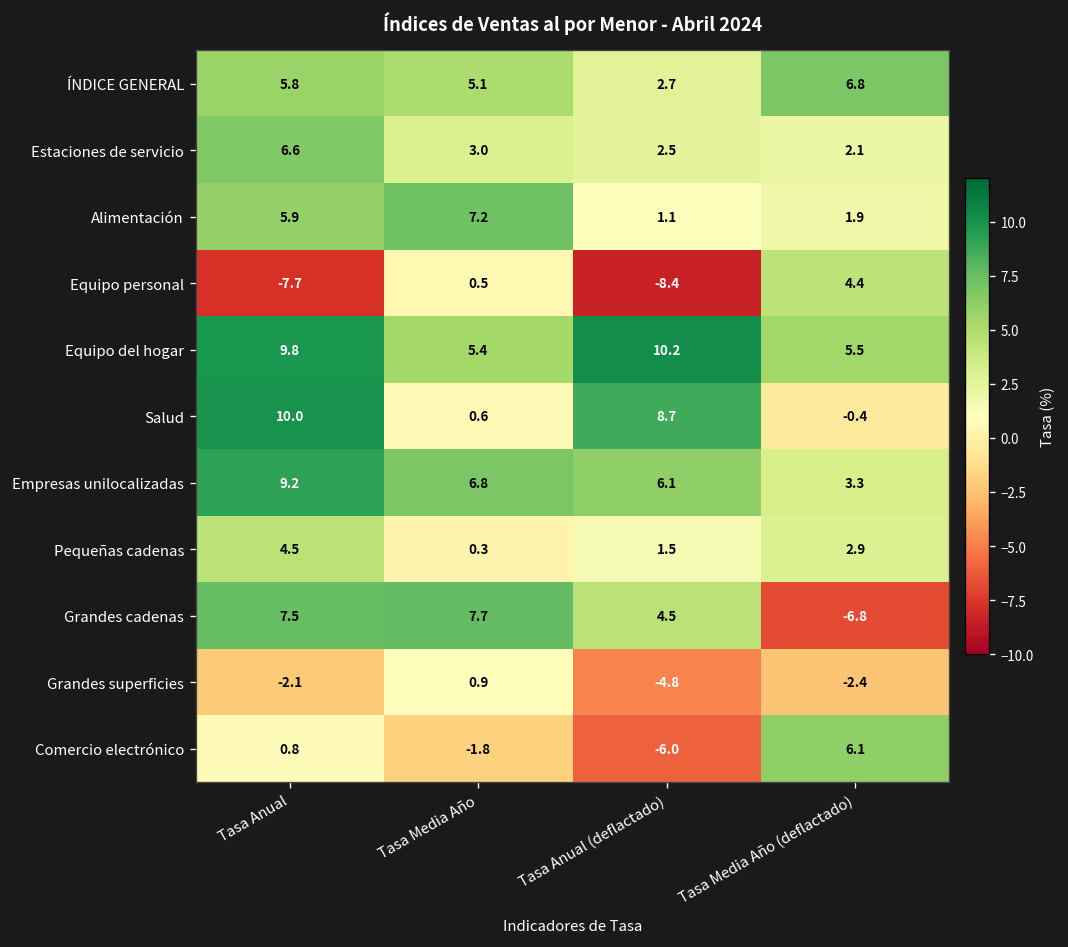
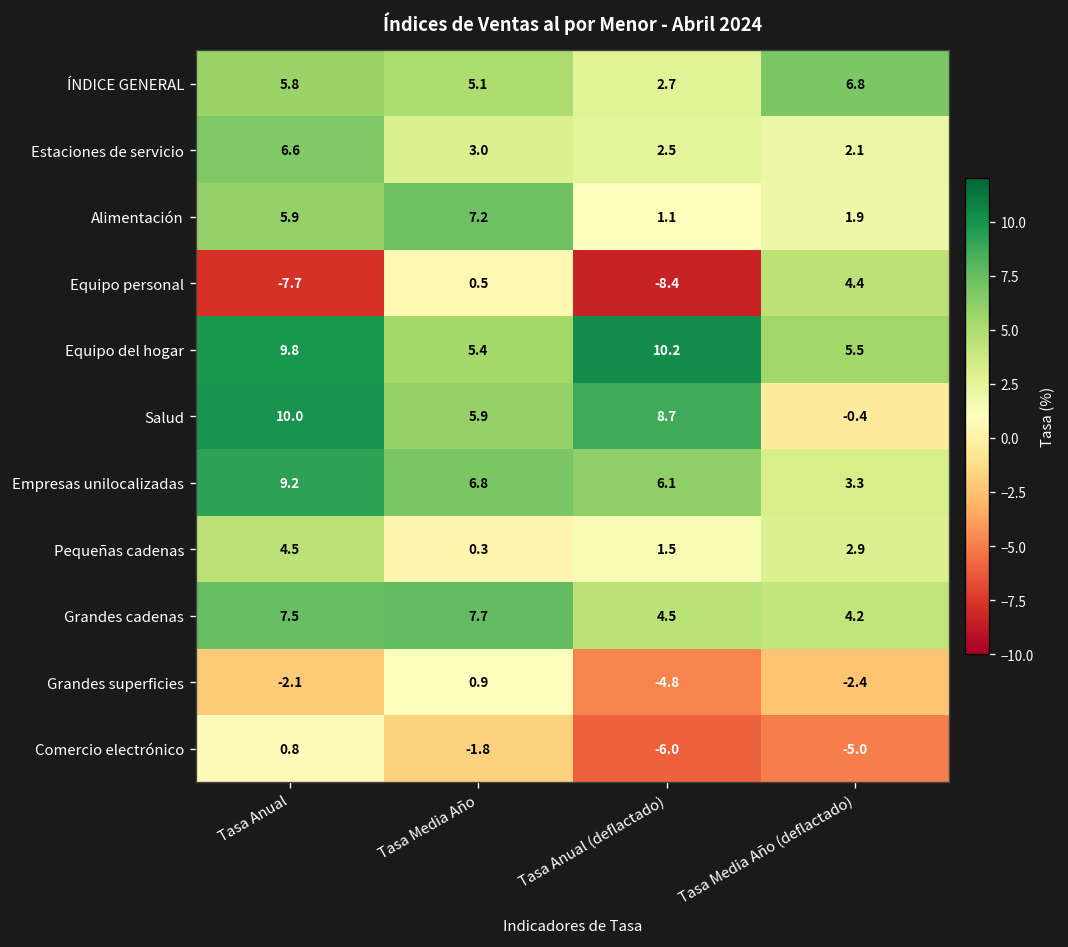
Salud, Tasa Media Año: 0.6 -> 5.9
Grandes cadenas, Tasa Media Año (deflactado): -6.8 -> 4.2
Comercio electrónico, Tasa Media Año (deflactado): 6.1 -> -5.0
